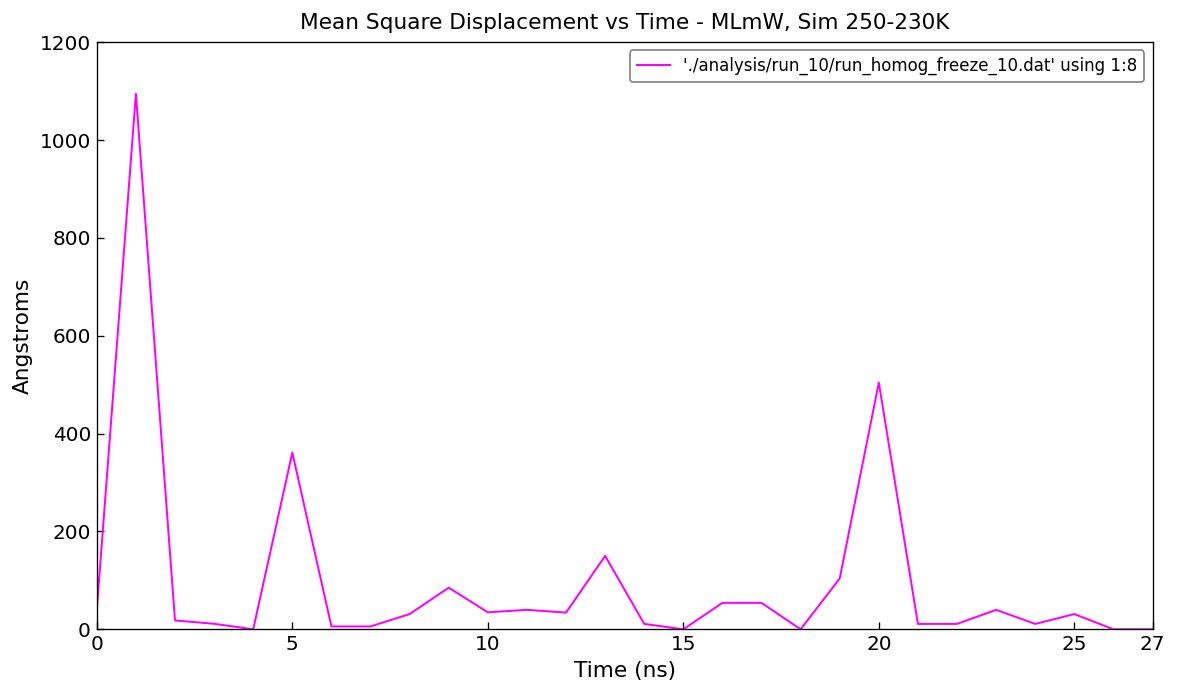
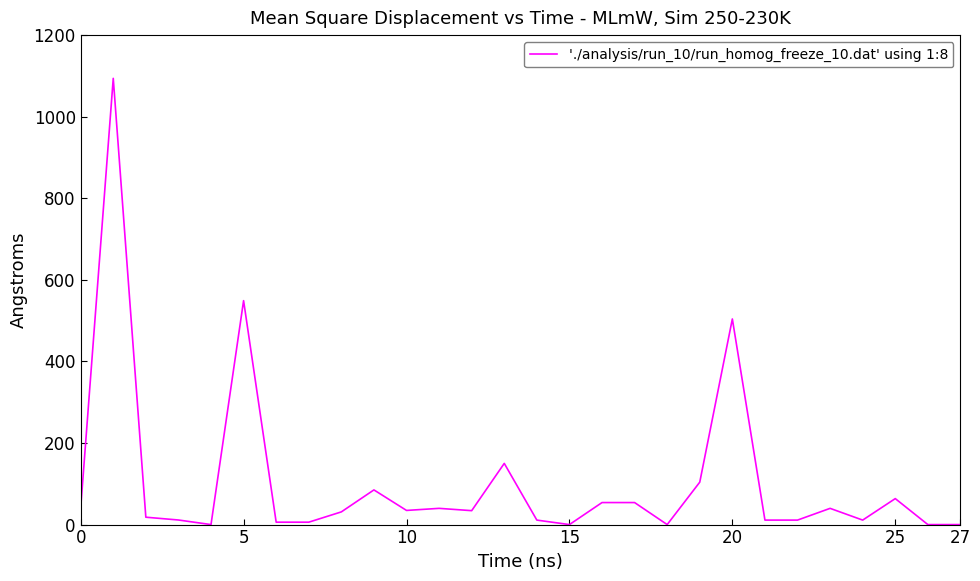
5: 360 -> 550
25: 30 -> 60
